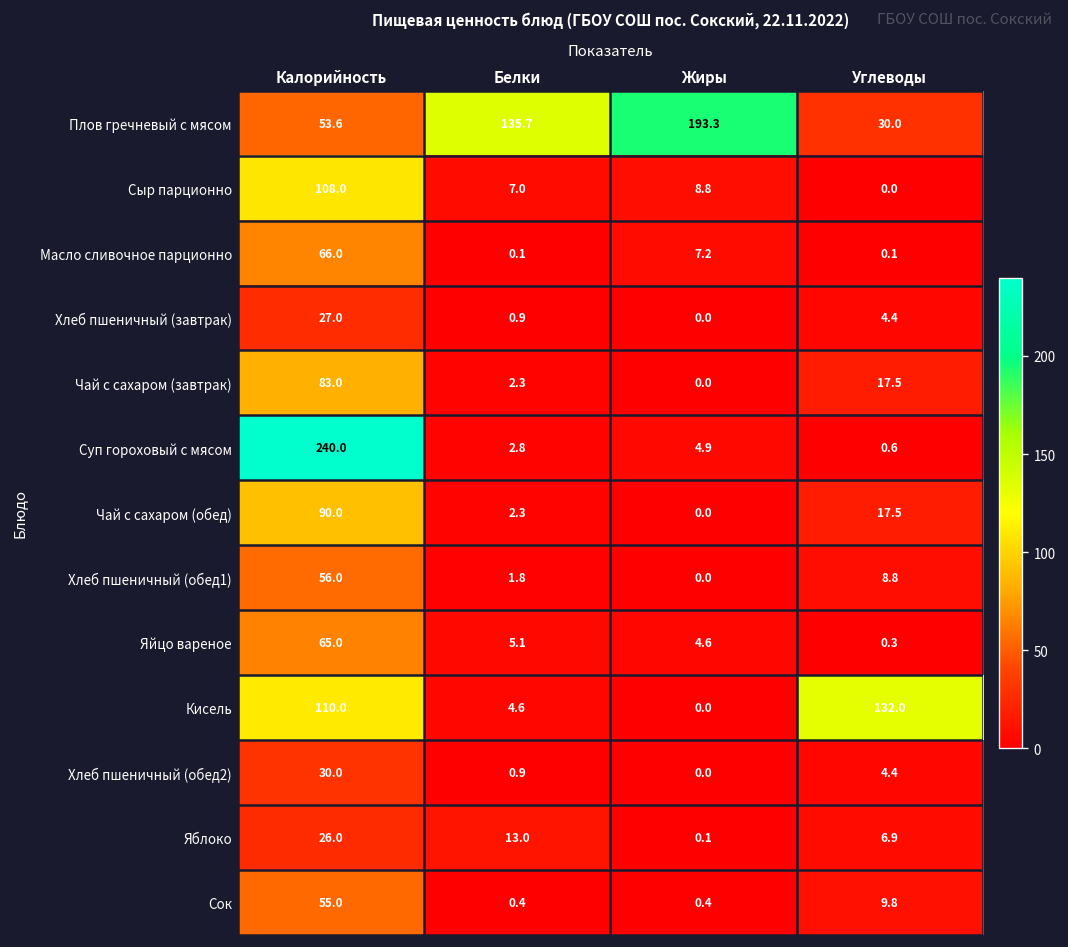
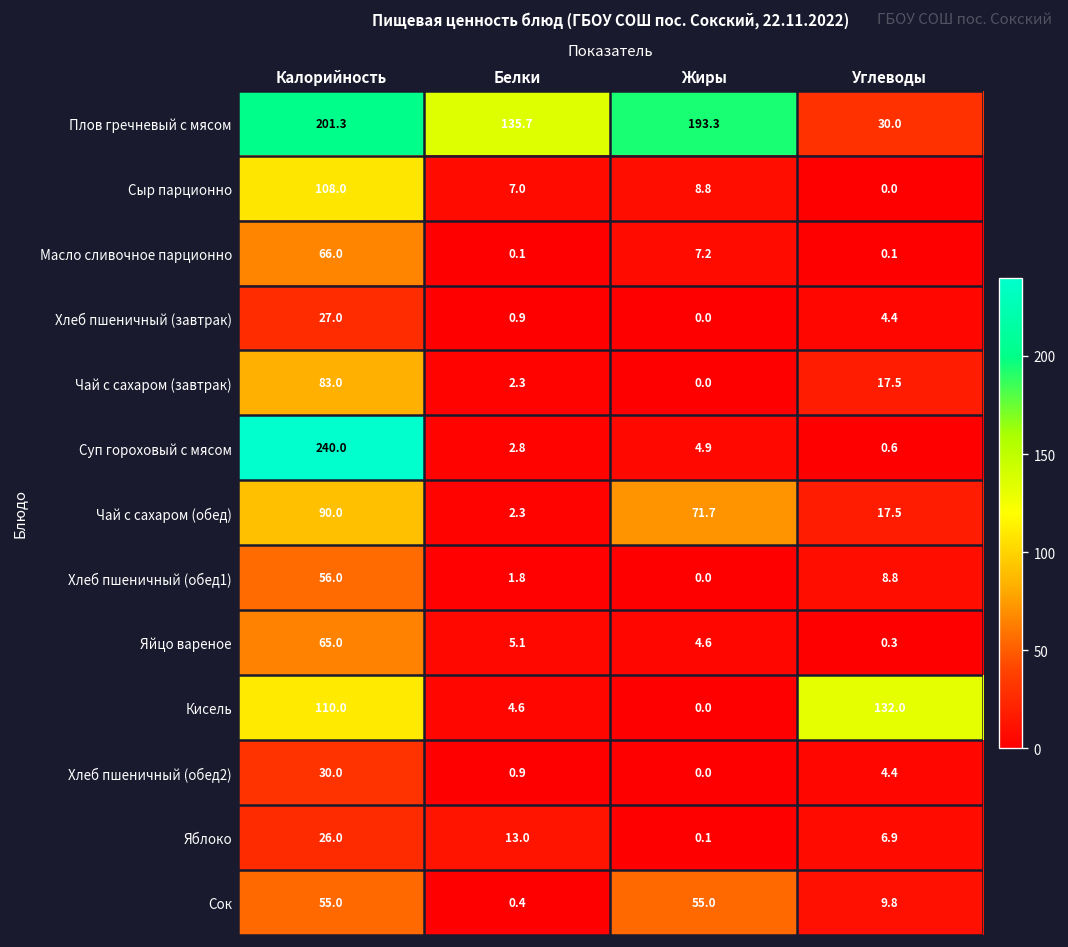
Плов гречневый с мясом, Калорийность: 53.6 -> 201.3
Чай с сахаром (обед), Жиры: 0.0 -> 71.7
Сок, Жиры: 0.4 -> 55.0
